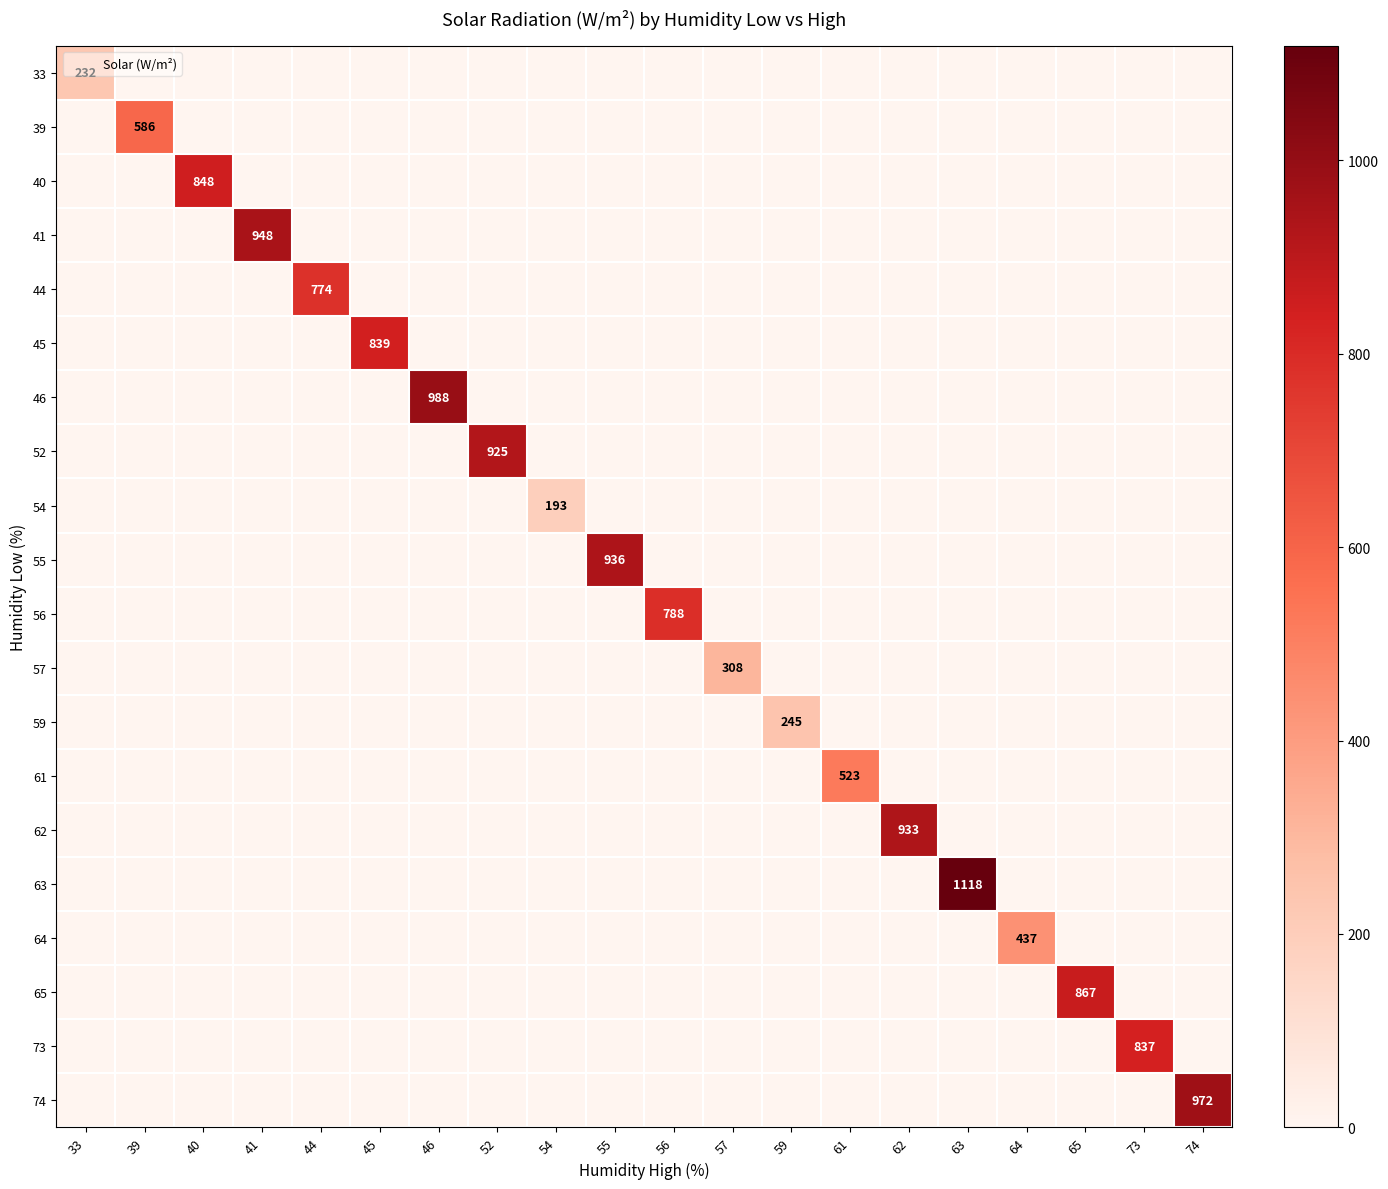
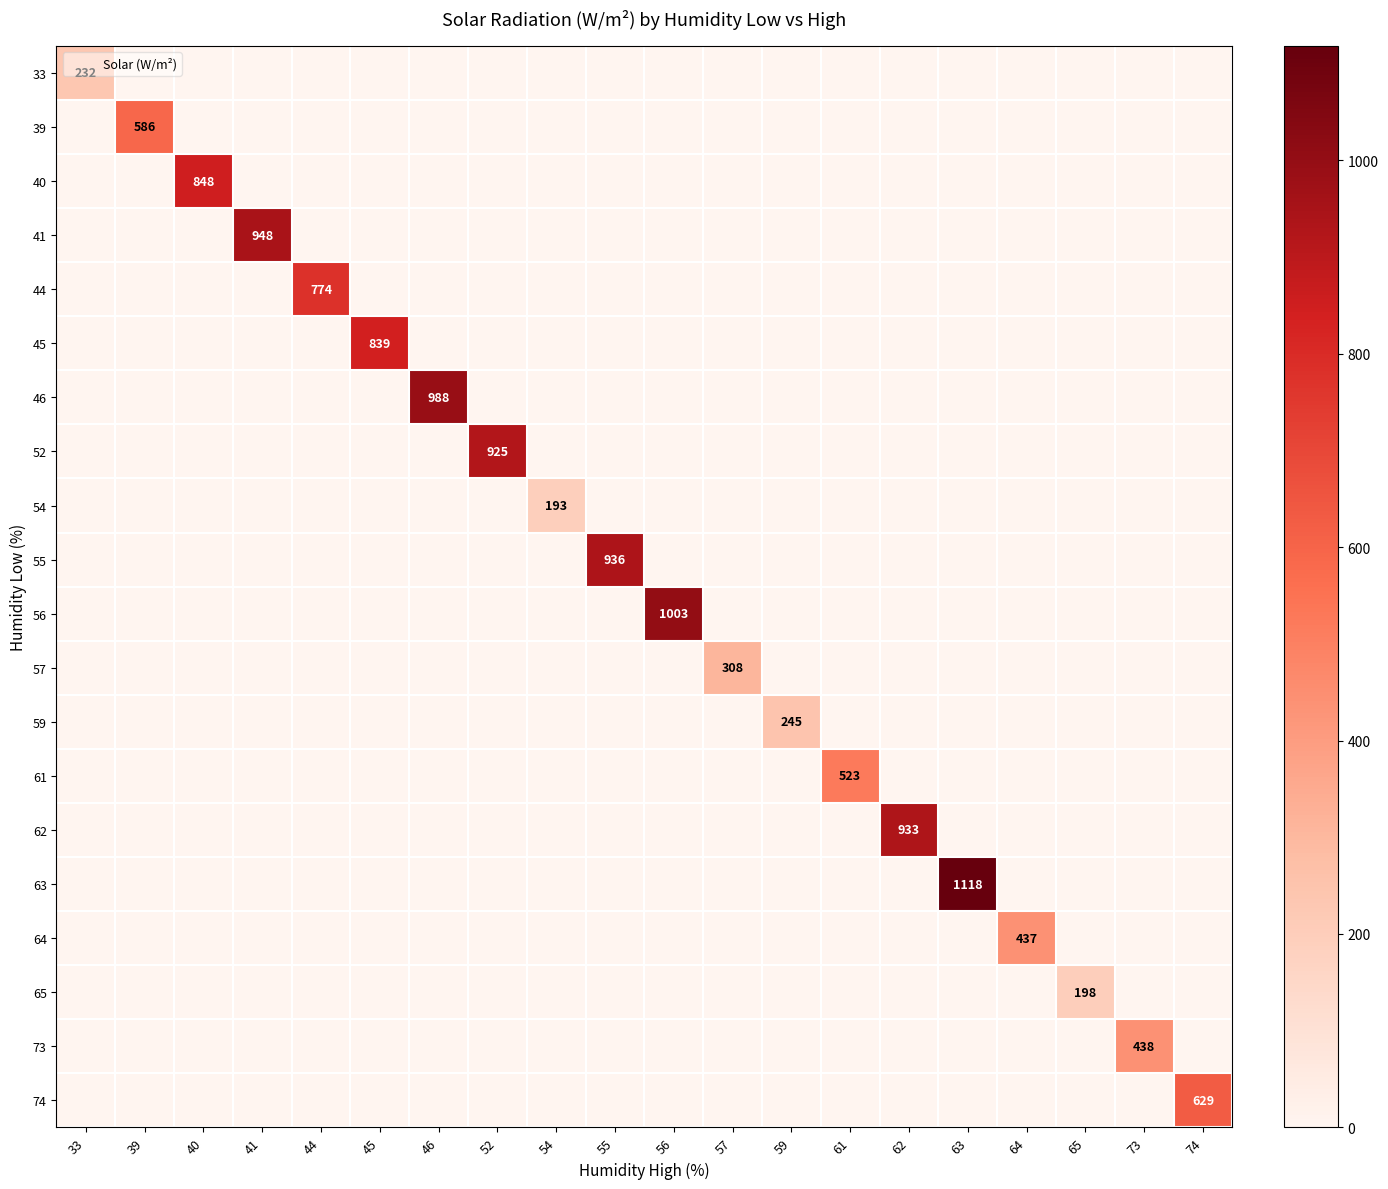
56, 56: 788 -> 1003
65, 65: 867 -> 198
73, 73: 837 -> 438
74, 74: 972 -> 629
